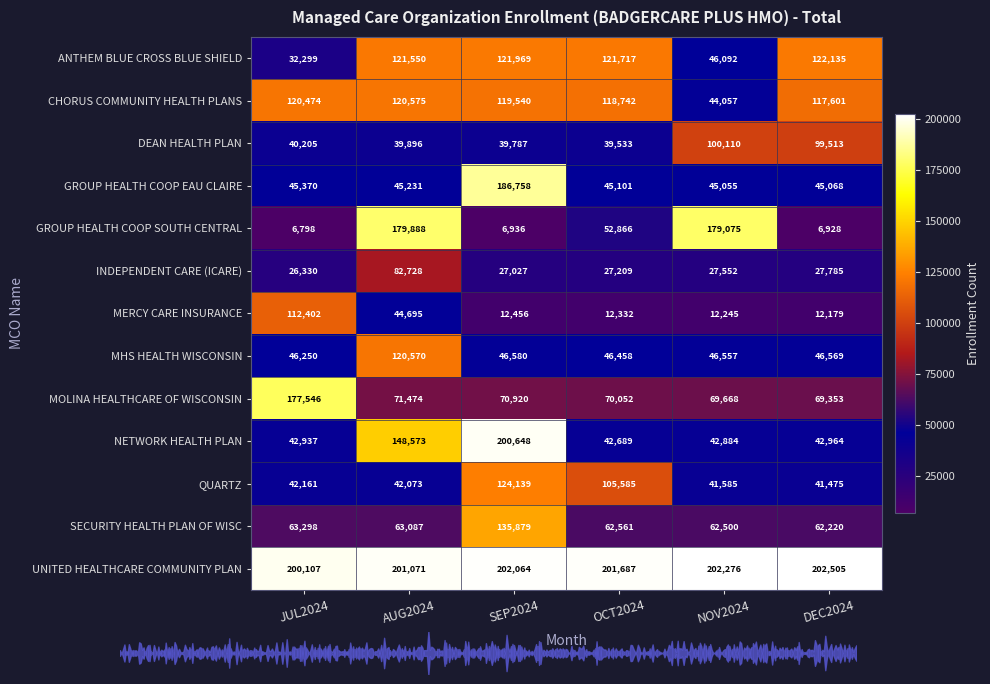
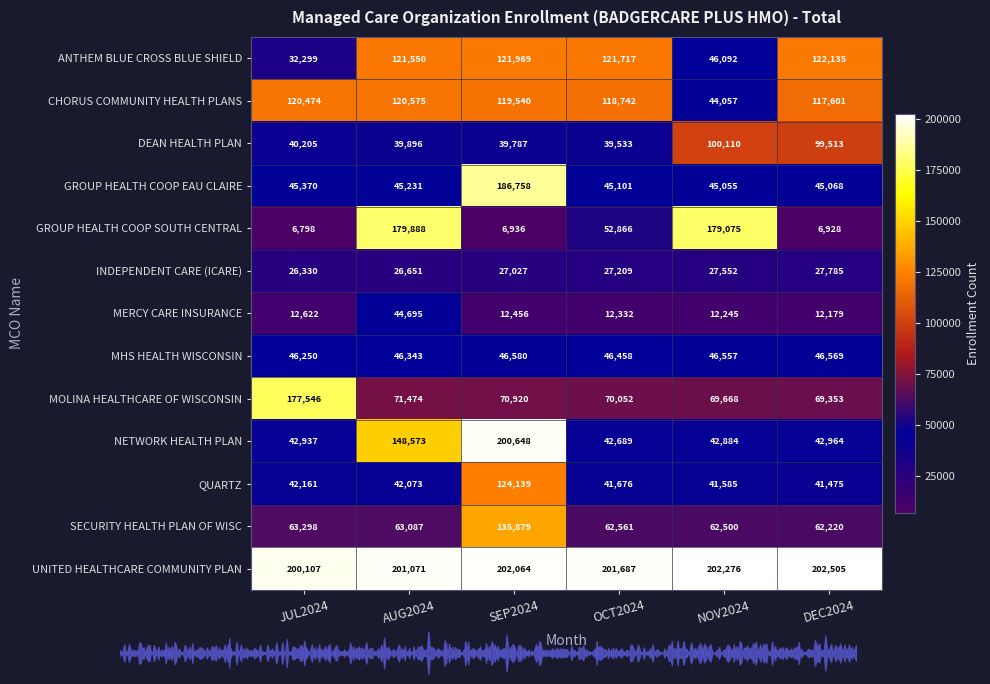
Managed Care Organization Enrollment (BADGERCARE PLUS HMO) - Total, INDEPENDENT CARE (ICARE), AUG2024: 82,728 -> 26,651
Managed Care Organization Enrollment (BADGERCARE PLUS HMO) - Total, MERCY CARE INSURANCE, JUL2024: 112,402 -> 12,622
Managed Care Organization Enrollment (BADGERCARE PLUS HMO) - Total, MHS HEALTH WISCONSIN, AUG2024: 120,570 -> 46,343
Managed Care Organization Enrollment (BADGERCARE PLUS HMO) - Total, QUARTZ, OCT2024: 105,585 -> 41,676
